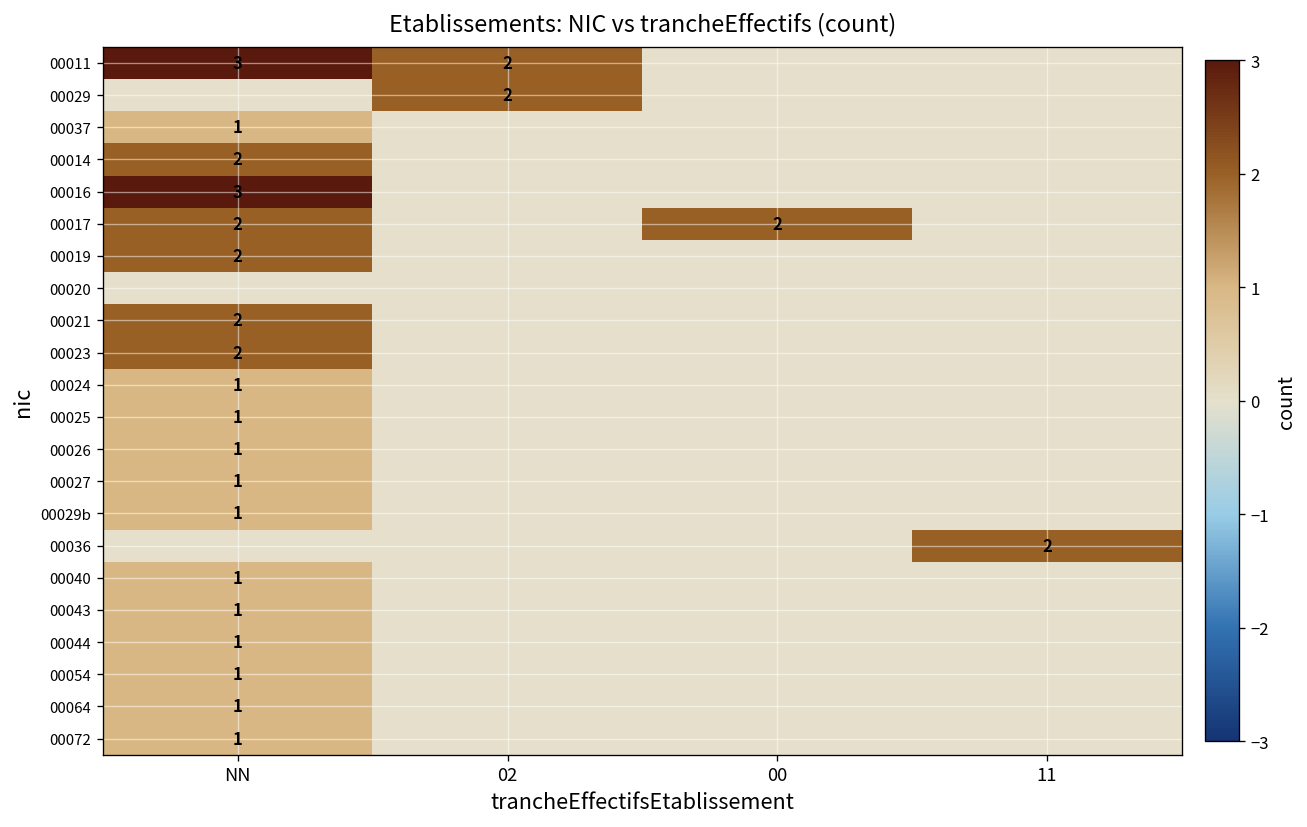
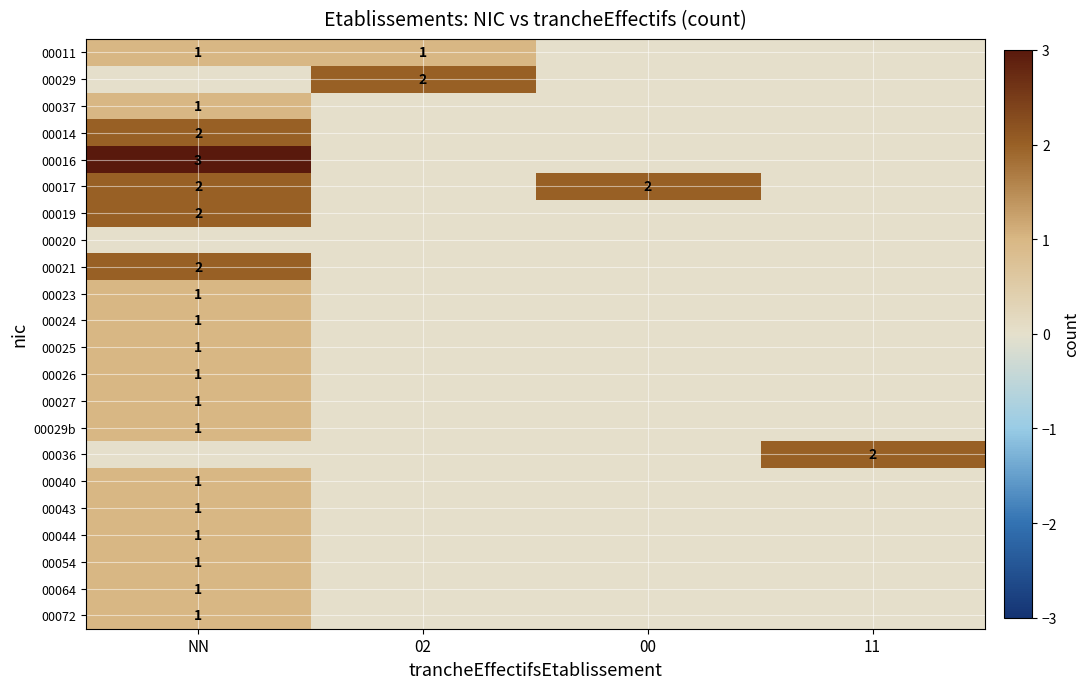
00011, NN: 3 -> 1
00011, 02: 2 -> 1
00023, NN: 2 -> 1
